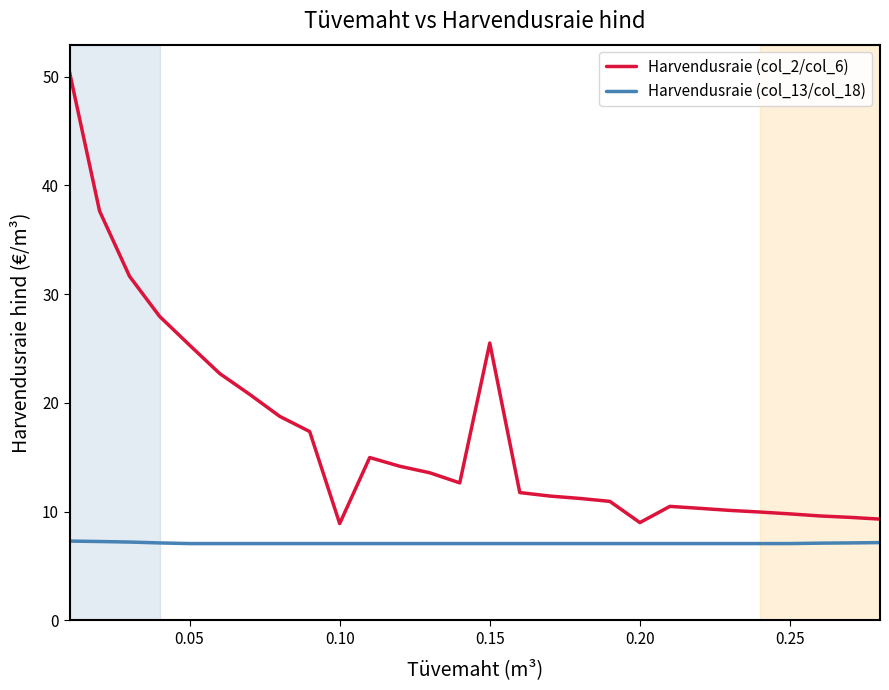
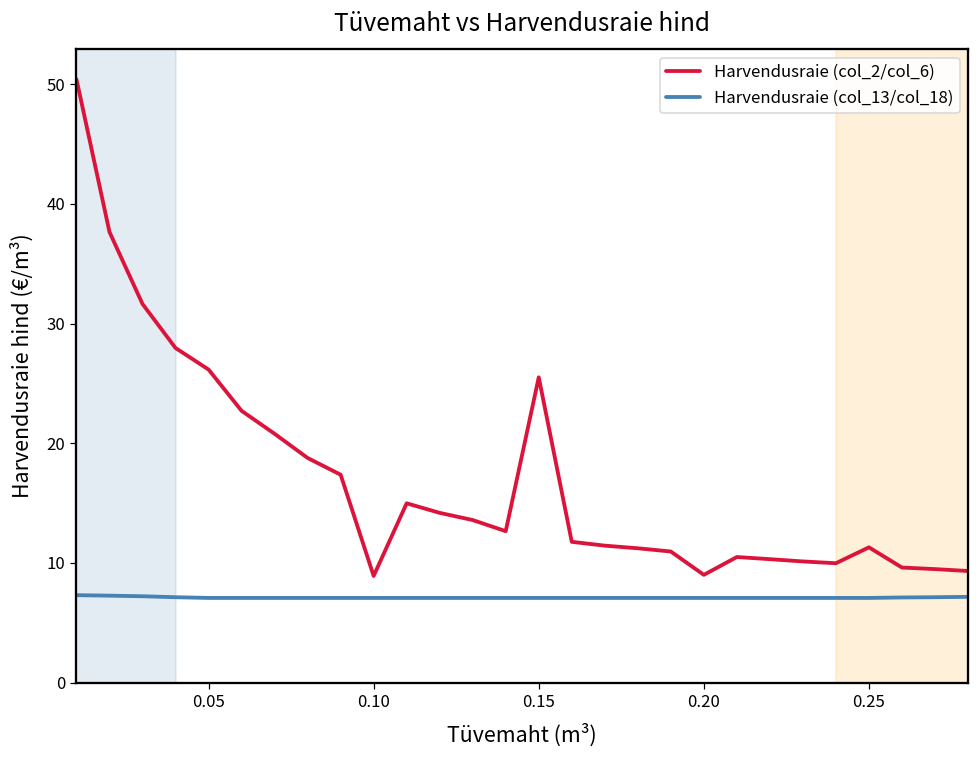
Harvendusraie (col_2/col_6), 0.05: 25.3 -> 26.2
Harvendusraie (col_2/col_6), 0.25: 9.8 -> 11.3
